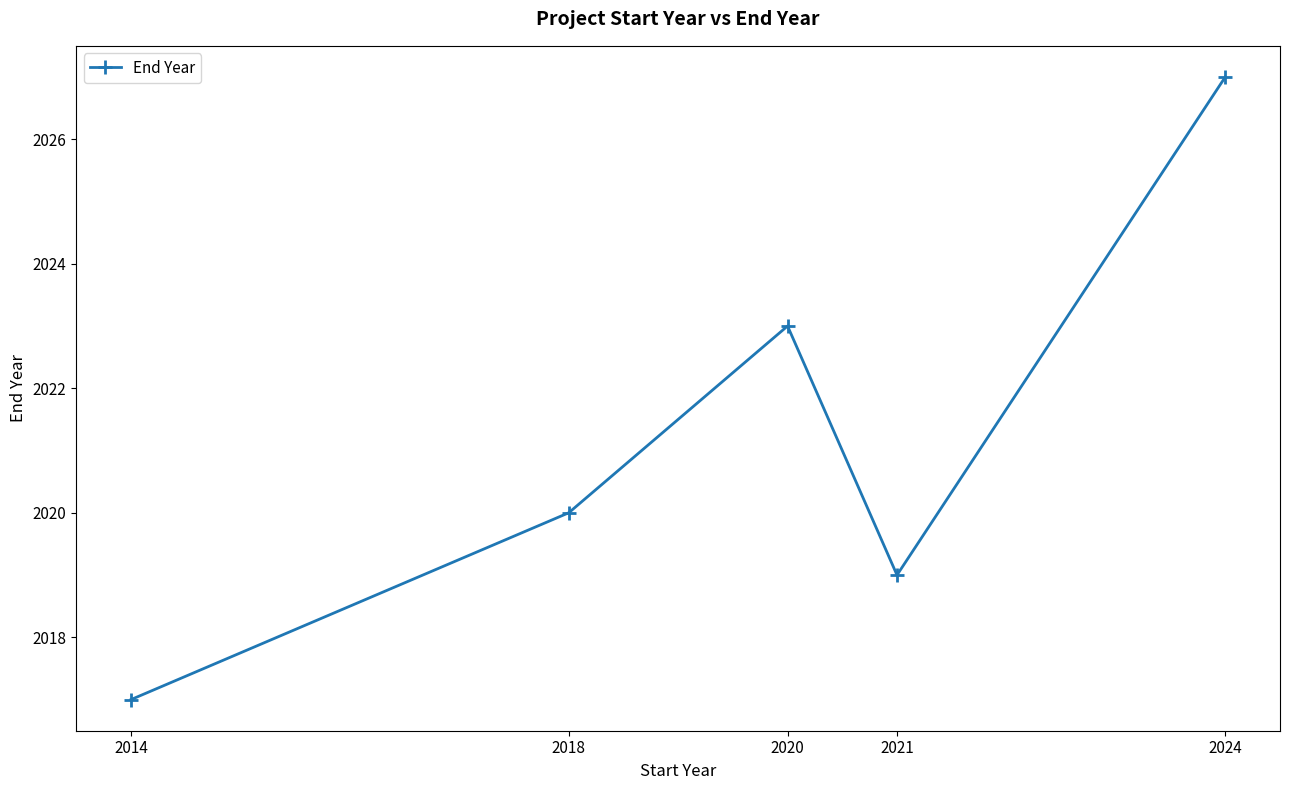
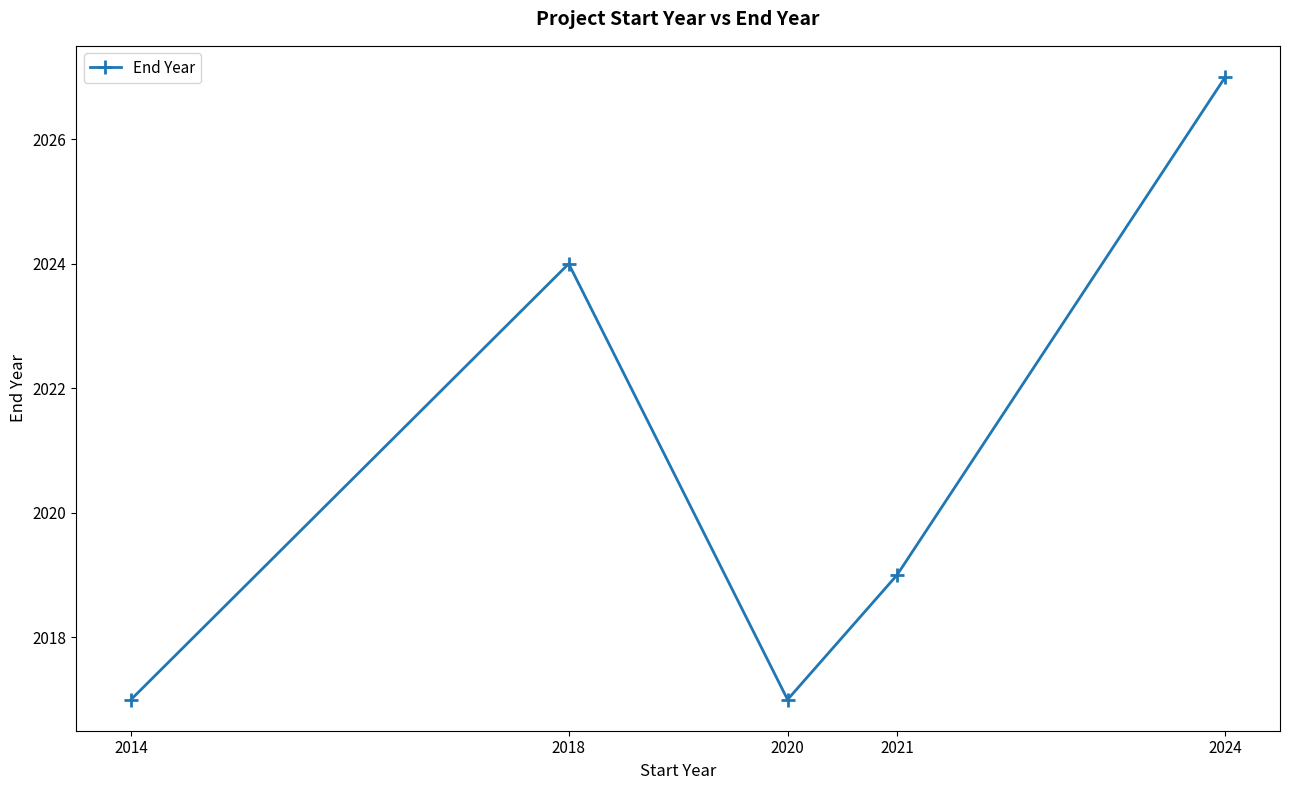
2018: 2020 -> 2024
2020: 2023 -> 2017
